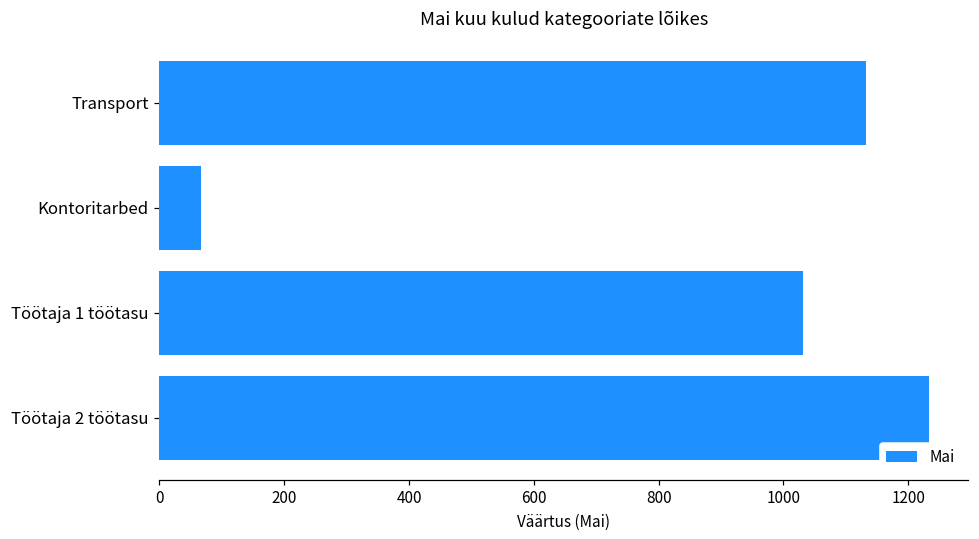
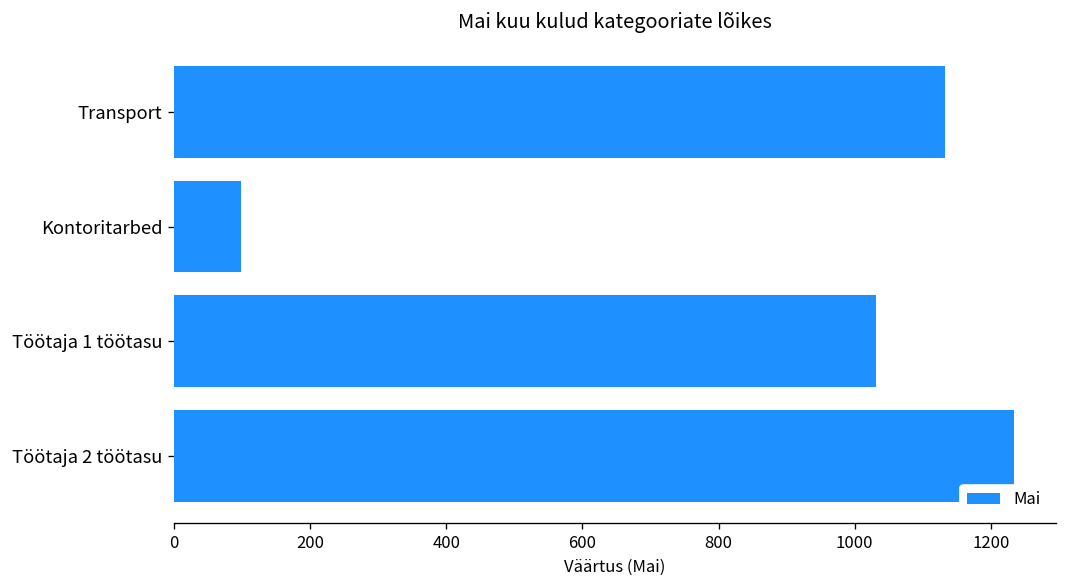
Kontoritarbed: 70 -> 100
